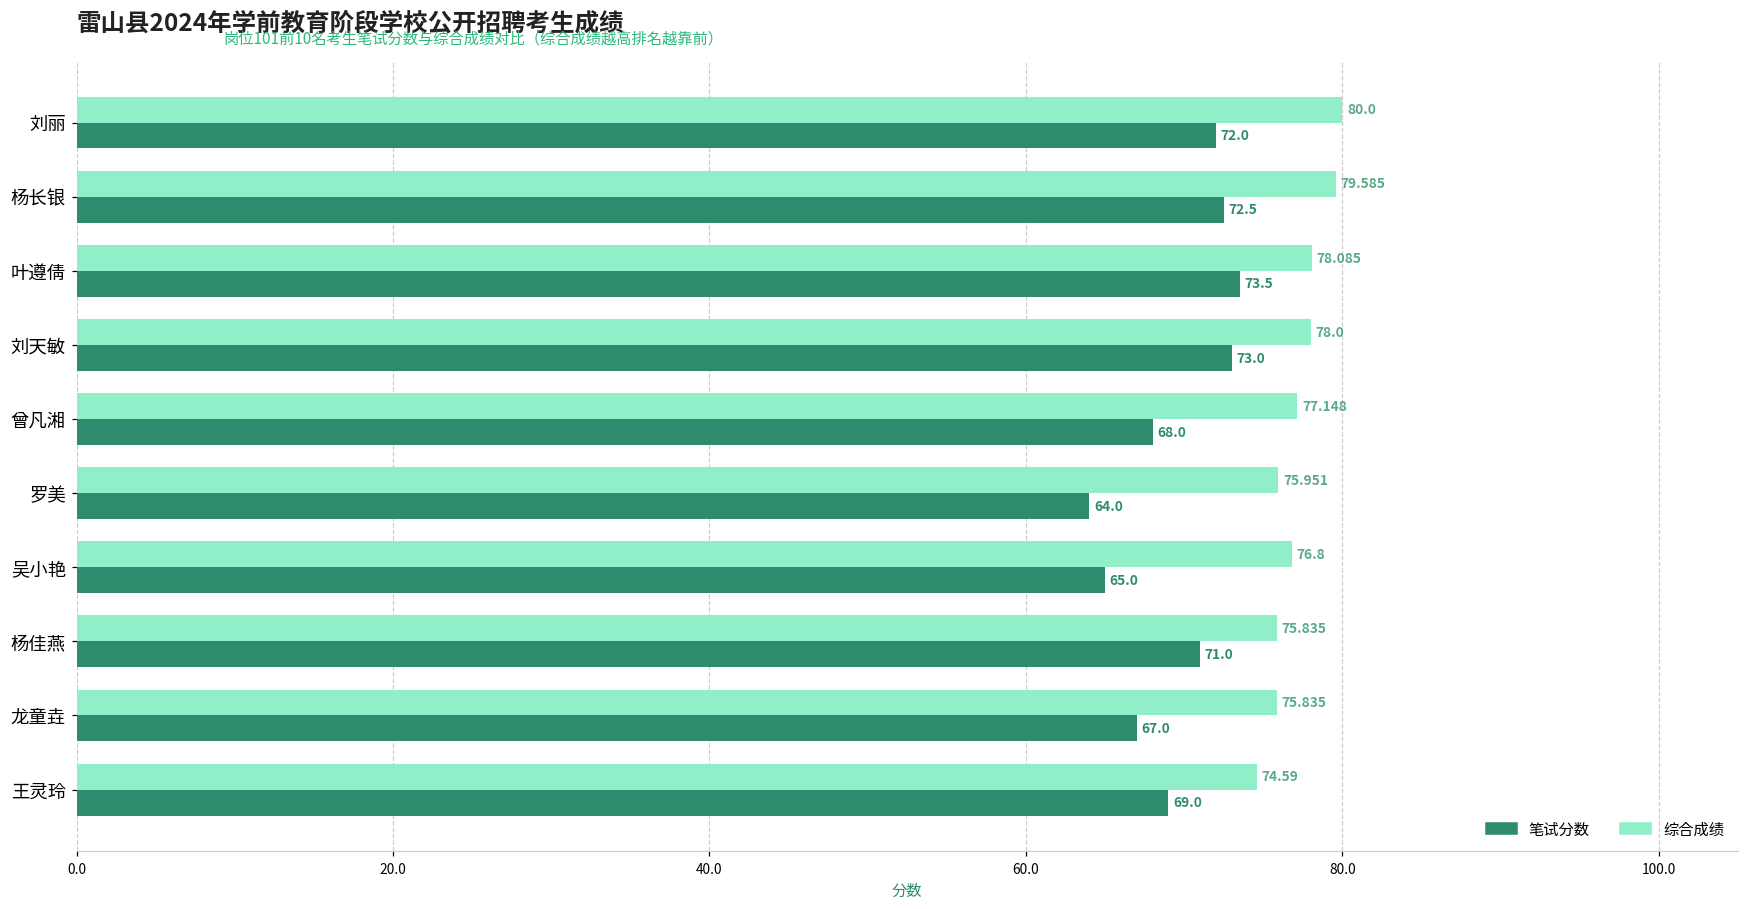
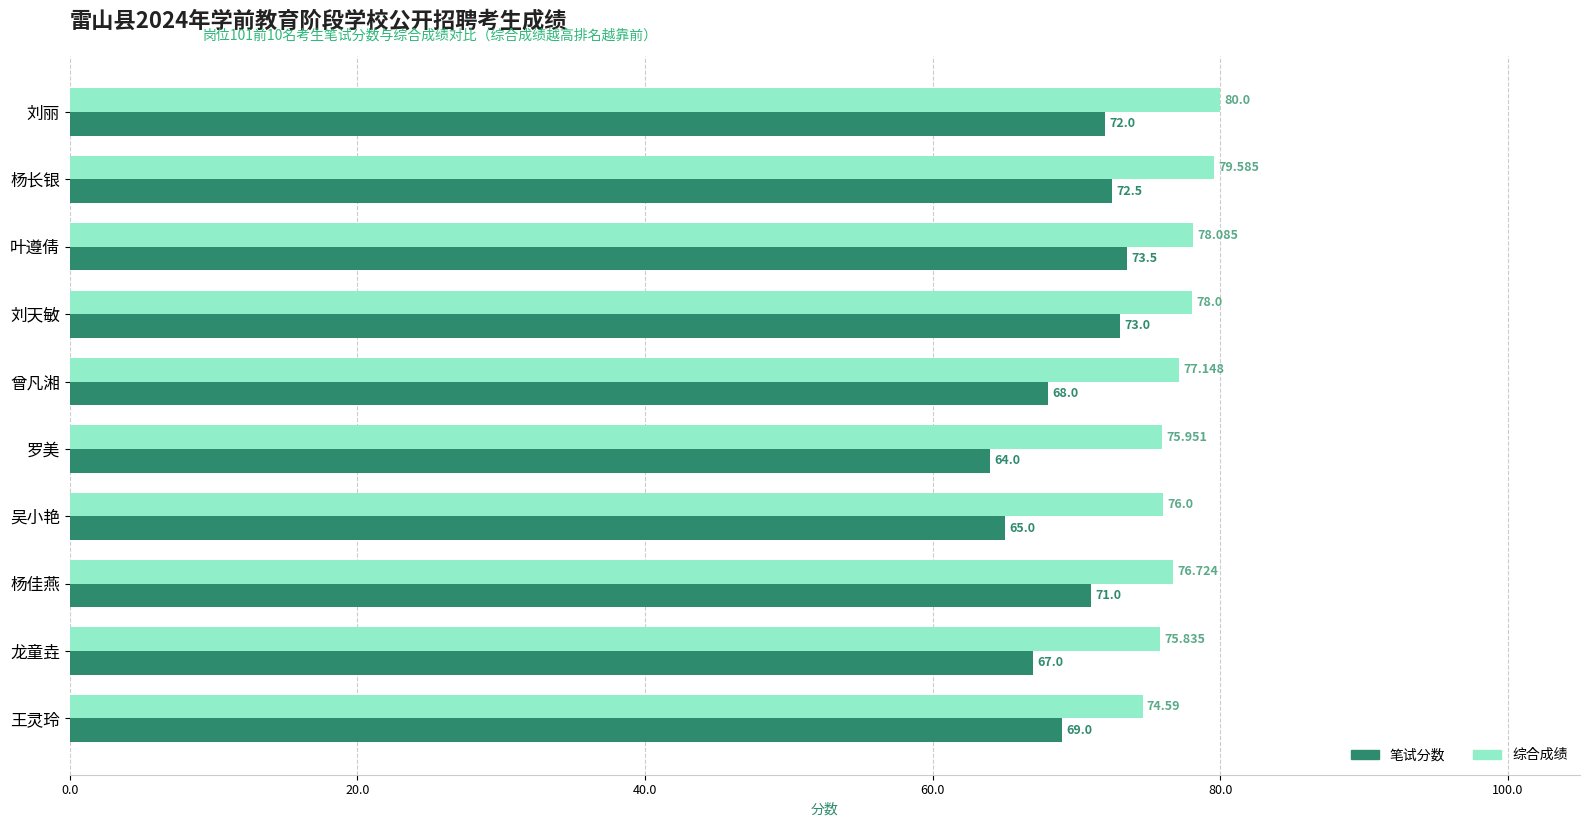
综合成绩, 吴小艳: 76.8 -> 76.0
综合成绩, 杨佳燕: 75.835 -> 76.724
